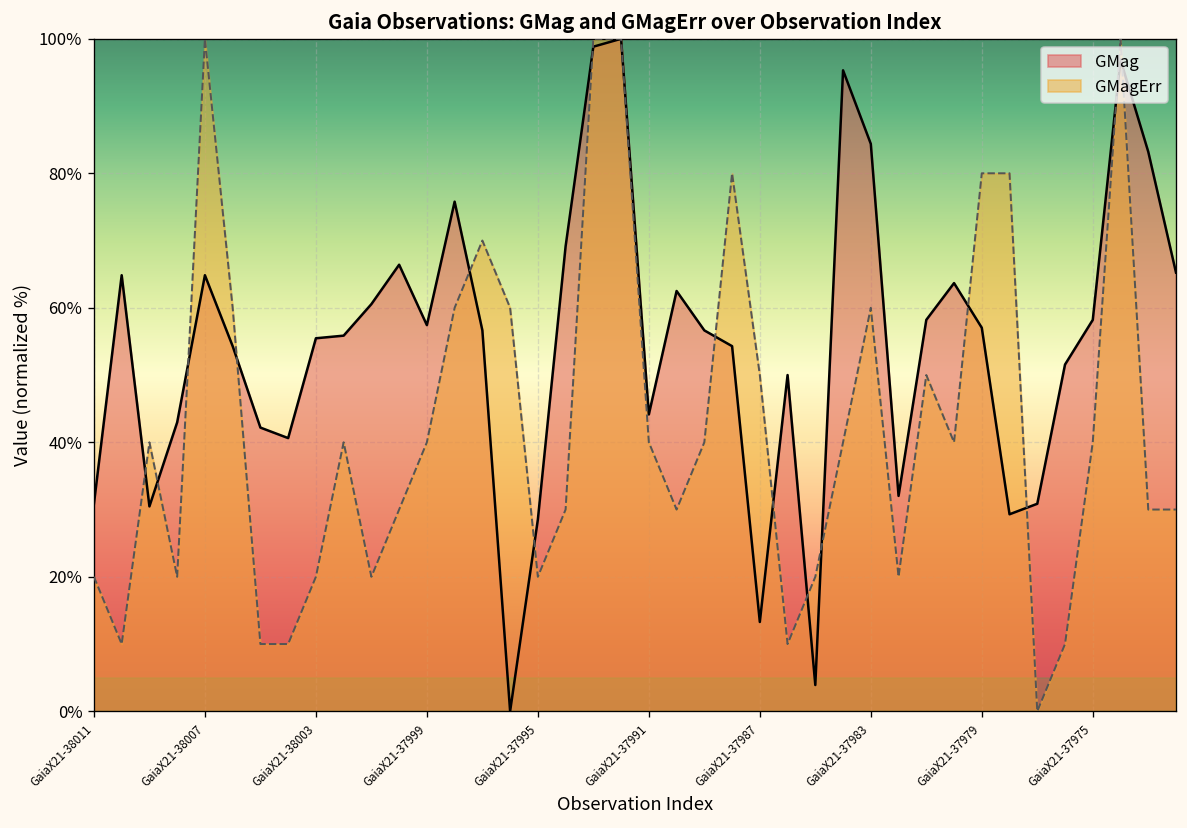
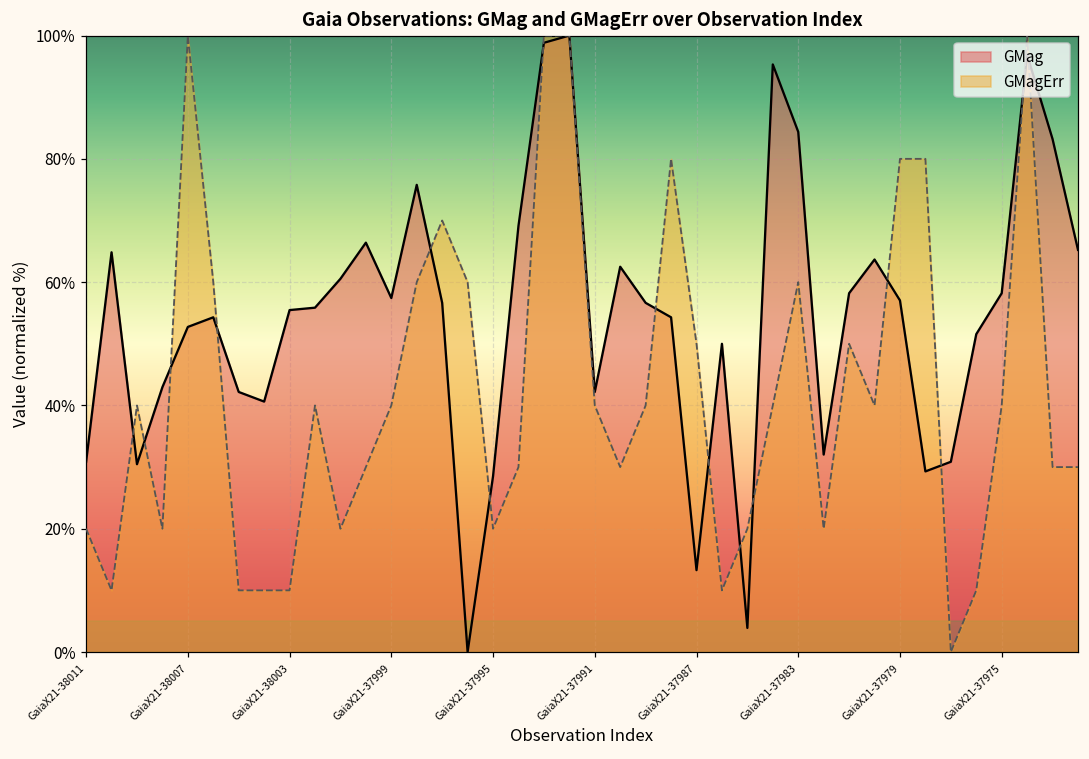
GMag, GaiaX21-38007: 65% -> 53%
GMagErr, GaiaX21-38003: 20% -> 10%
GMag, GaiaX21-37991: 44% -> 42%
